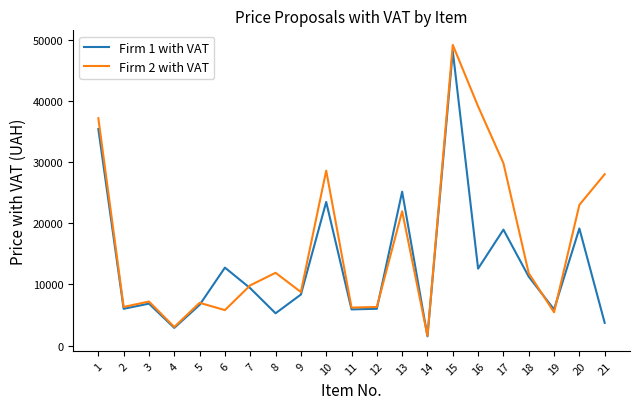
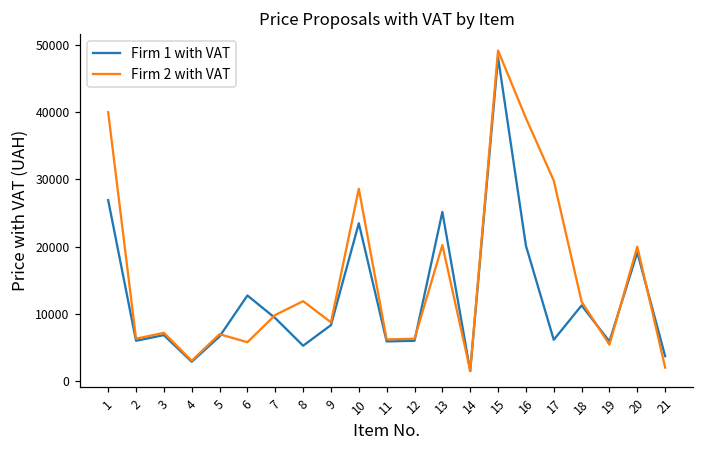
Firm 1 with VAT, 1: 35000 -> 27000
Firm 2 with VAT, 1: 37000 -> 40000
Firm 2 with VAT, 13: 22000 -> 20000
Firm 1 with VAT, 16: 13000 -> 20000
Firm 1 with VAT, 17: 19000 -> 6000
Firm 2 with VAT, 20: 23000 -> 20000
Firm 2 with VAT, 21: 28000 -> 2000
